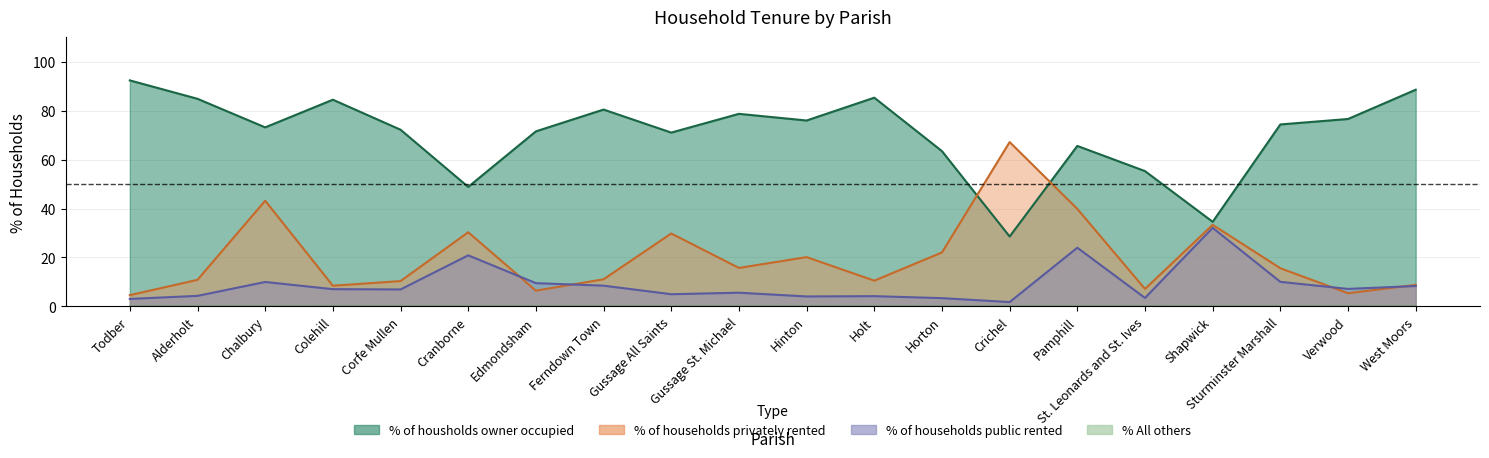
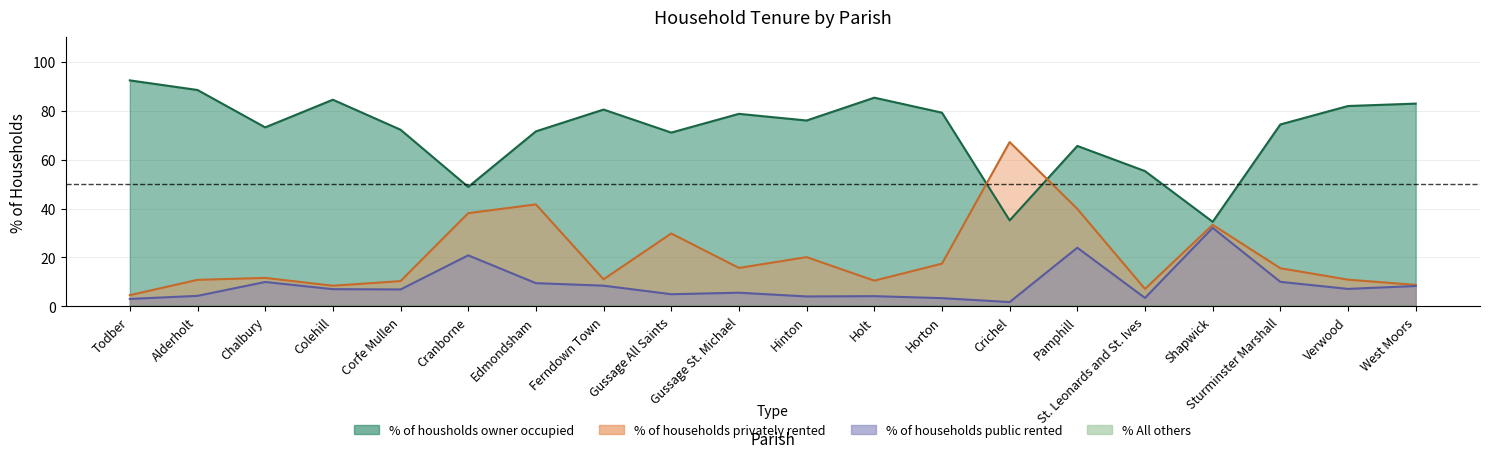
% of housholds owner occupied, Alderholt: 85 -> 88
% of households privately rented, Chalbury: 43 -> 12
% of households privately rented, Cranborne: 30 -> 38
% of households privately rented, Edmondsham: 6 -> 42
% of housholds owner occupied, Horton: 63 -> 79
% of households privately rented, Horton: 22 -> 17
% of housholds owner occupied, Crichel: 29 -> 35
% of housholds owner occupied, Verwood: 77 -> 82
% of households privately rented, Verwood: 5 -> 11
% of housholds owner occupied, West Moors: 89 -> 83
